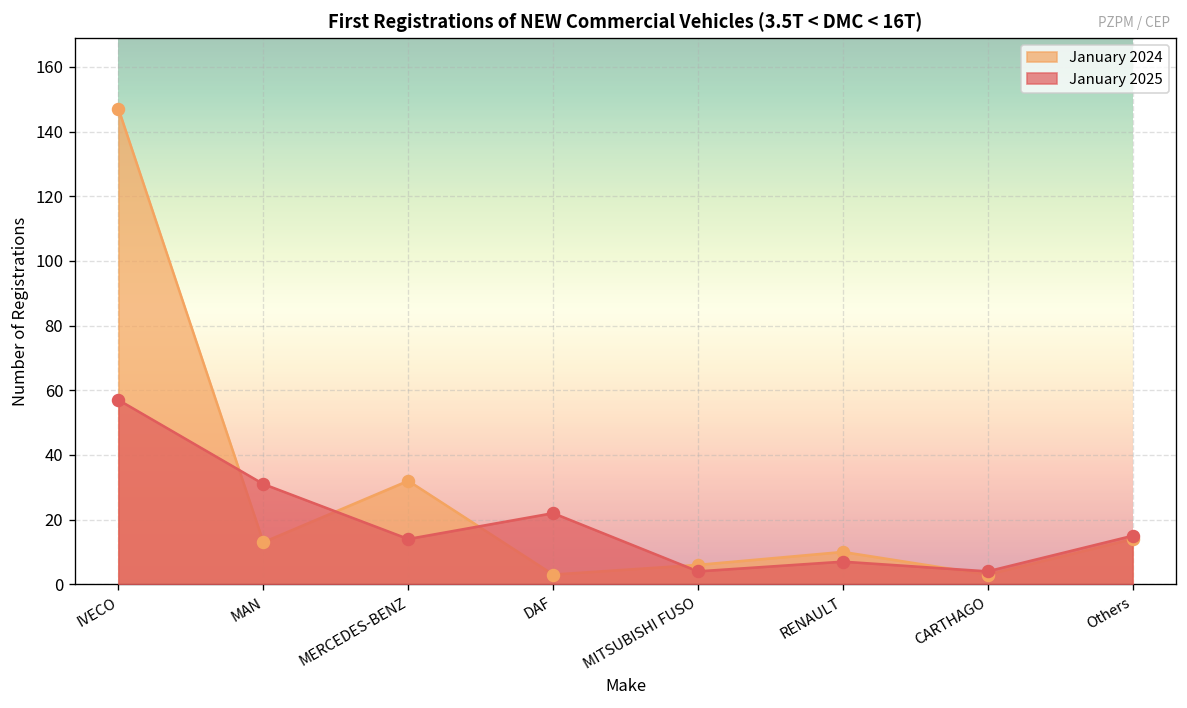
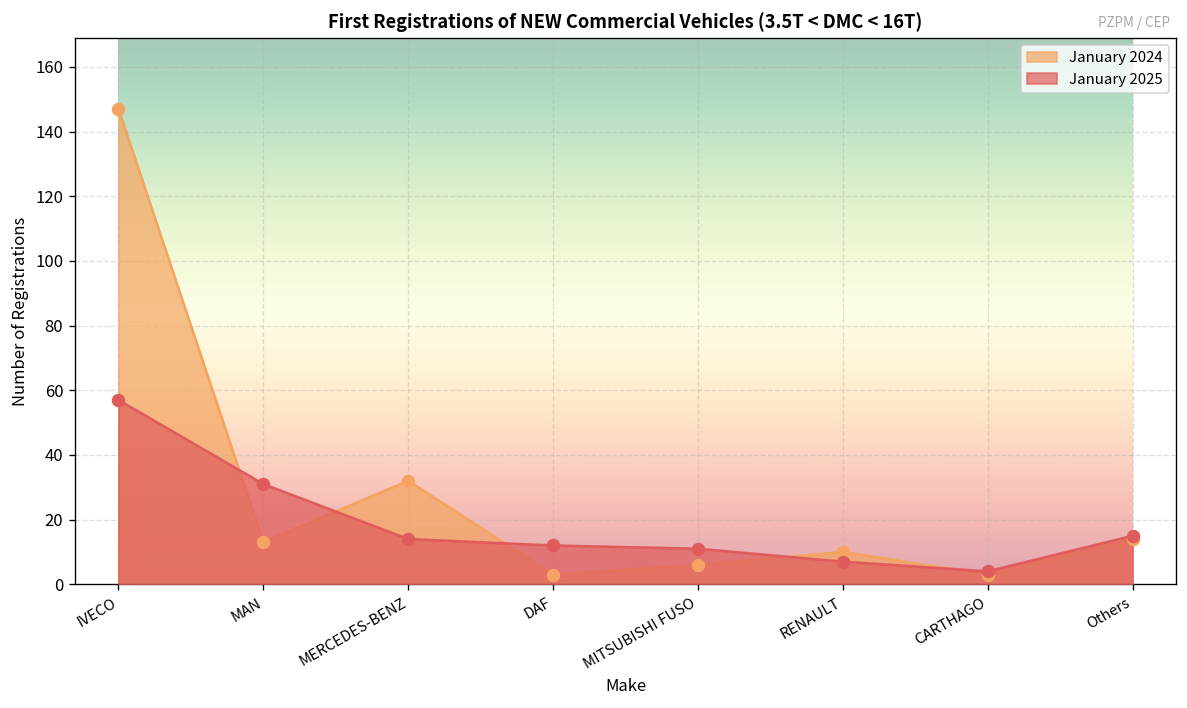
January 2025, DAF: 22 -> 12
January 2025, MITSUBISHI FUSO: 4 -> 11
